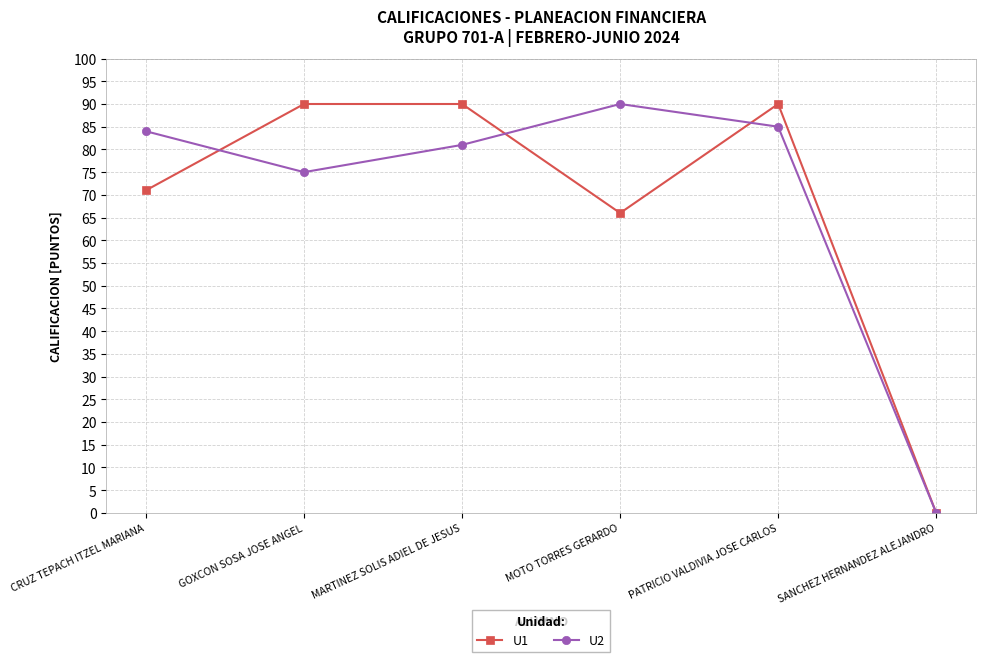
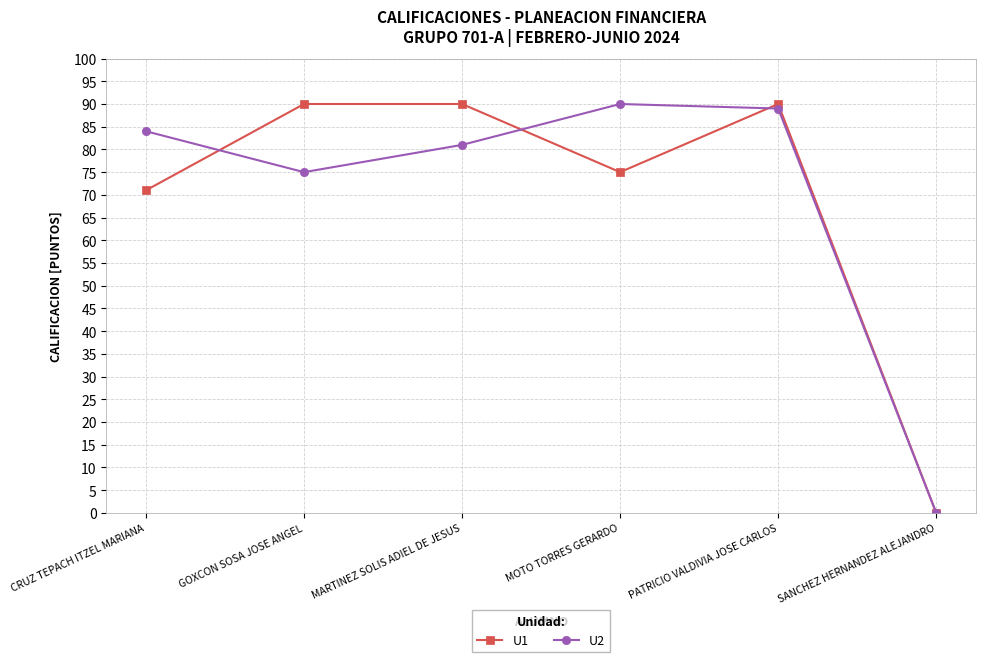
U1, MOTO TORRES GERARDO: 66 -> 75
U2, PATRICIO VALDIVIA JOSE CARLOS: 85 -> 89
